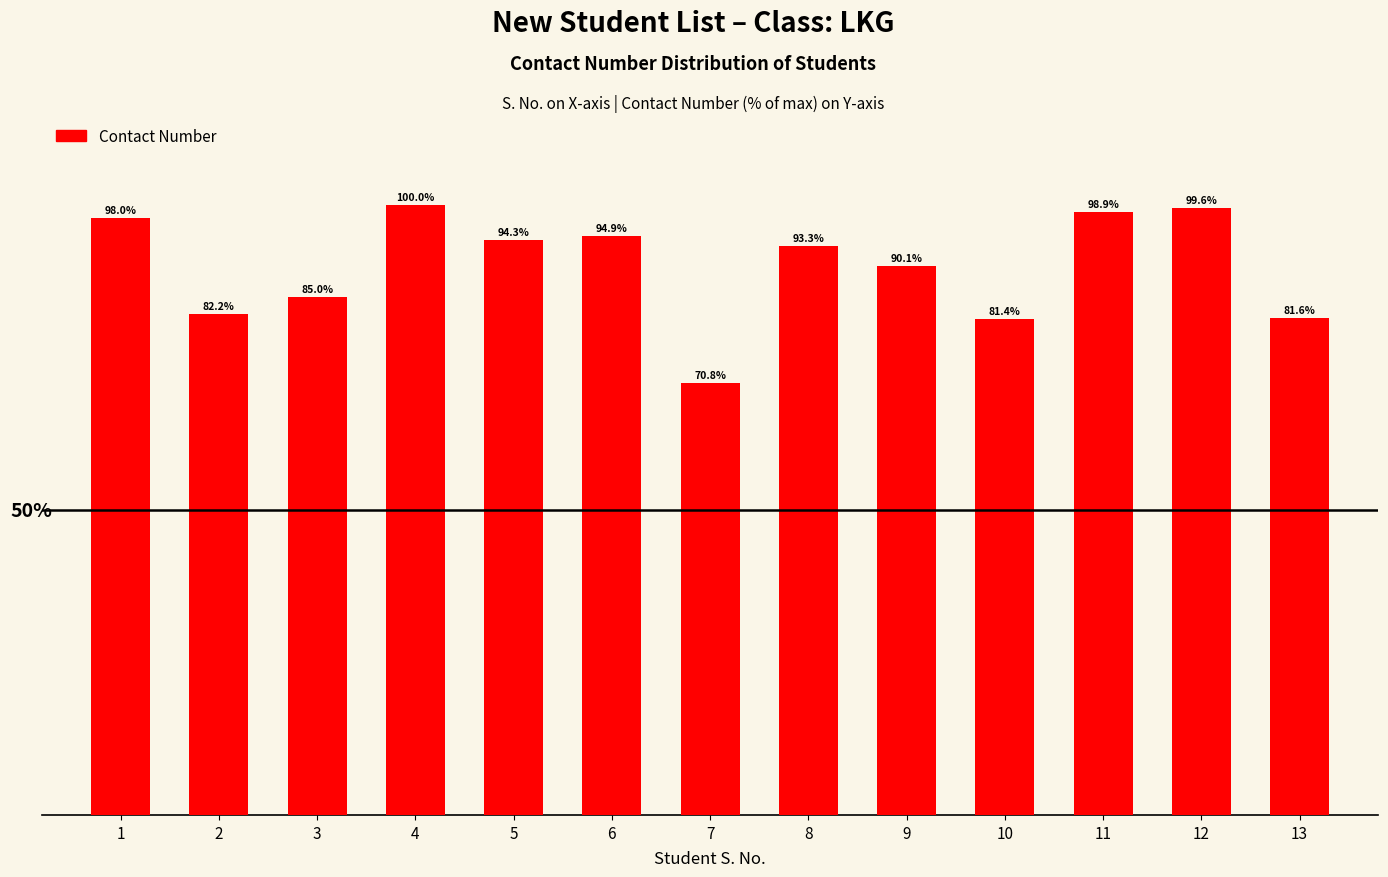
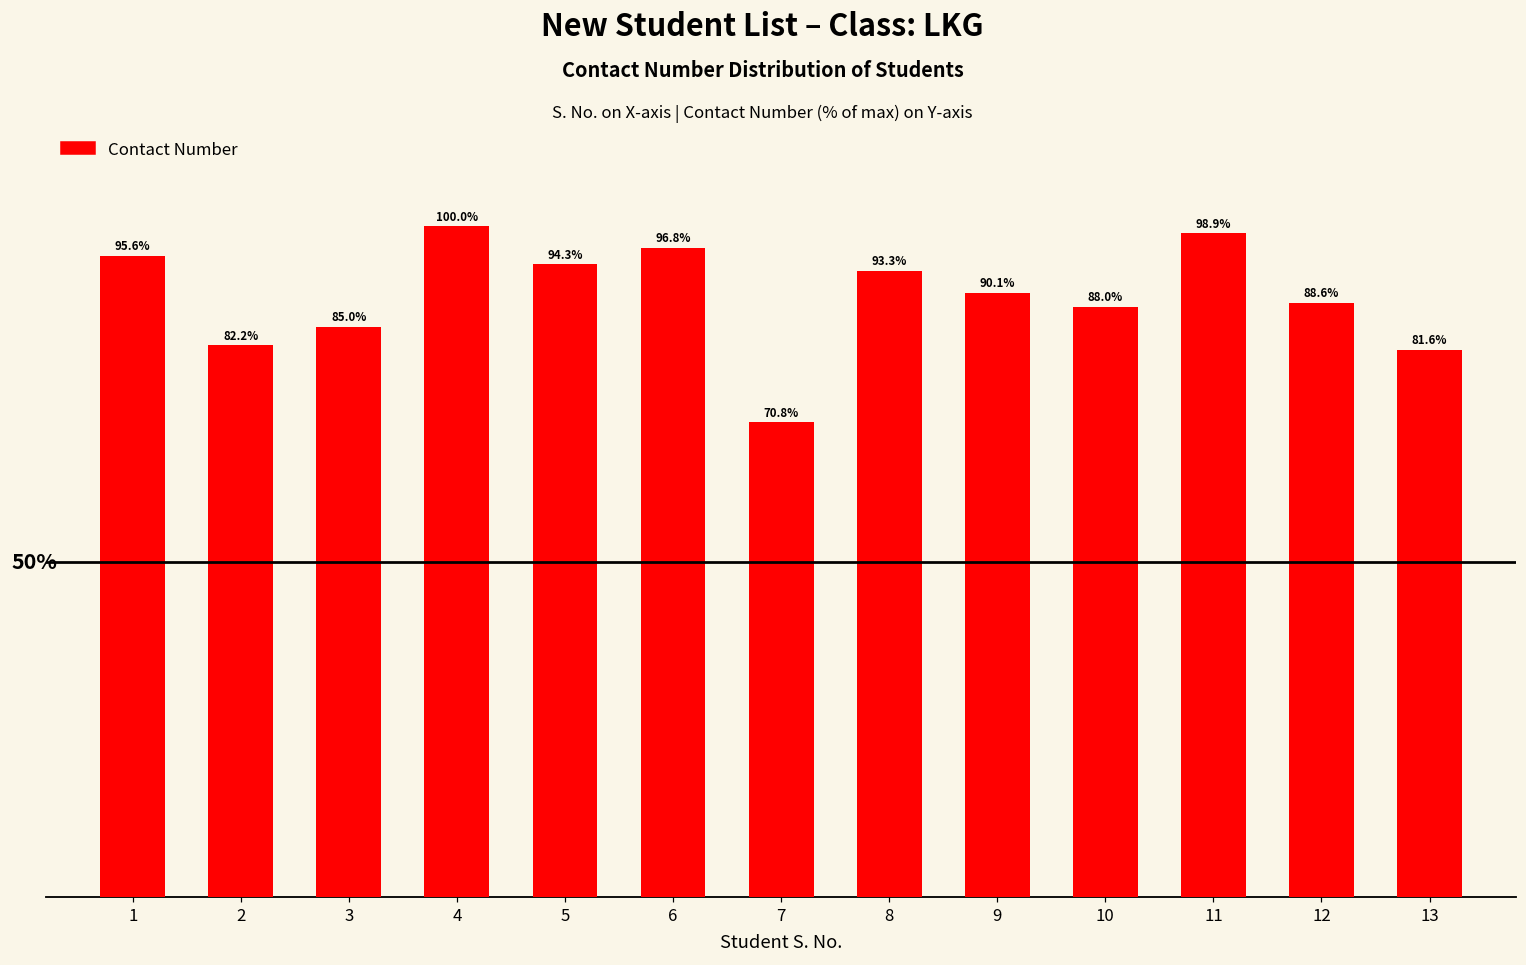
1: 98.0% -> 95.6%
6: 94.9% -> 96.8%
10: 81.4% -> 88.0%
12: 99.6% -> 88.6%
